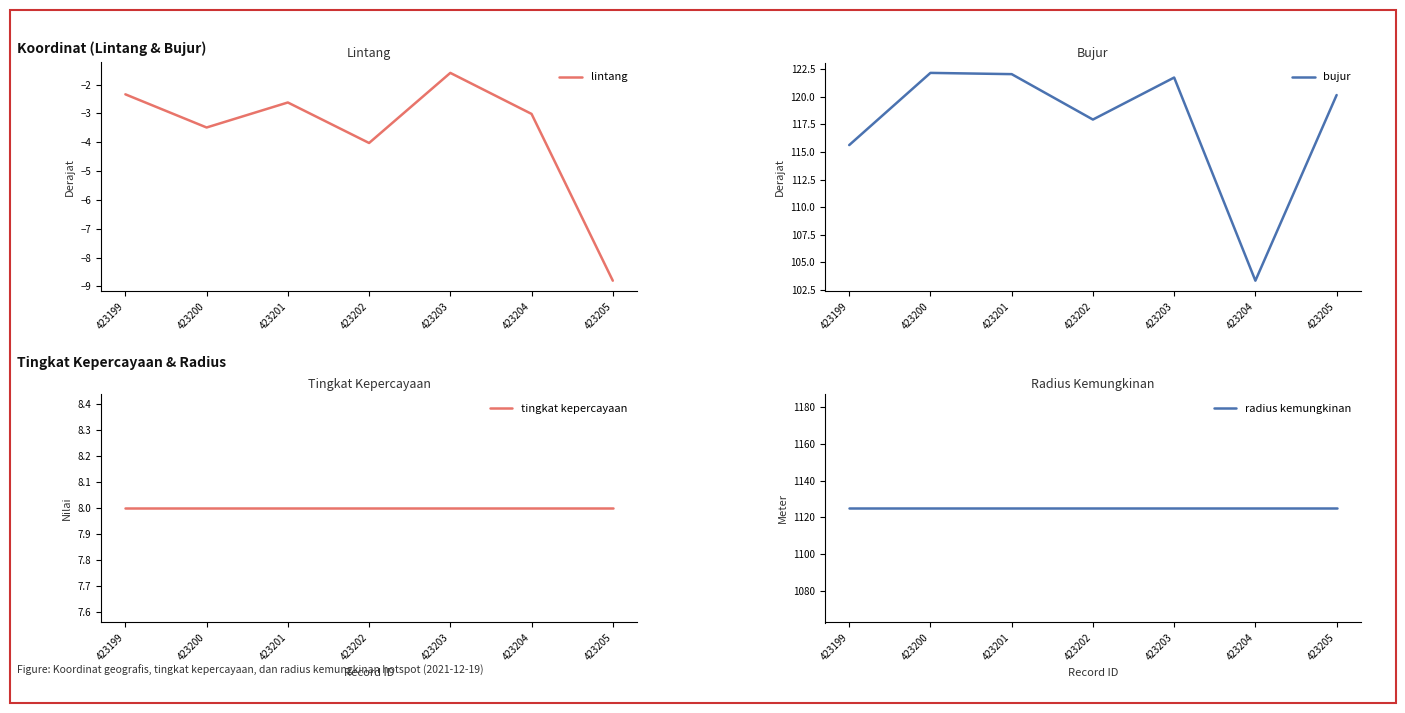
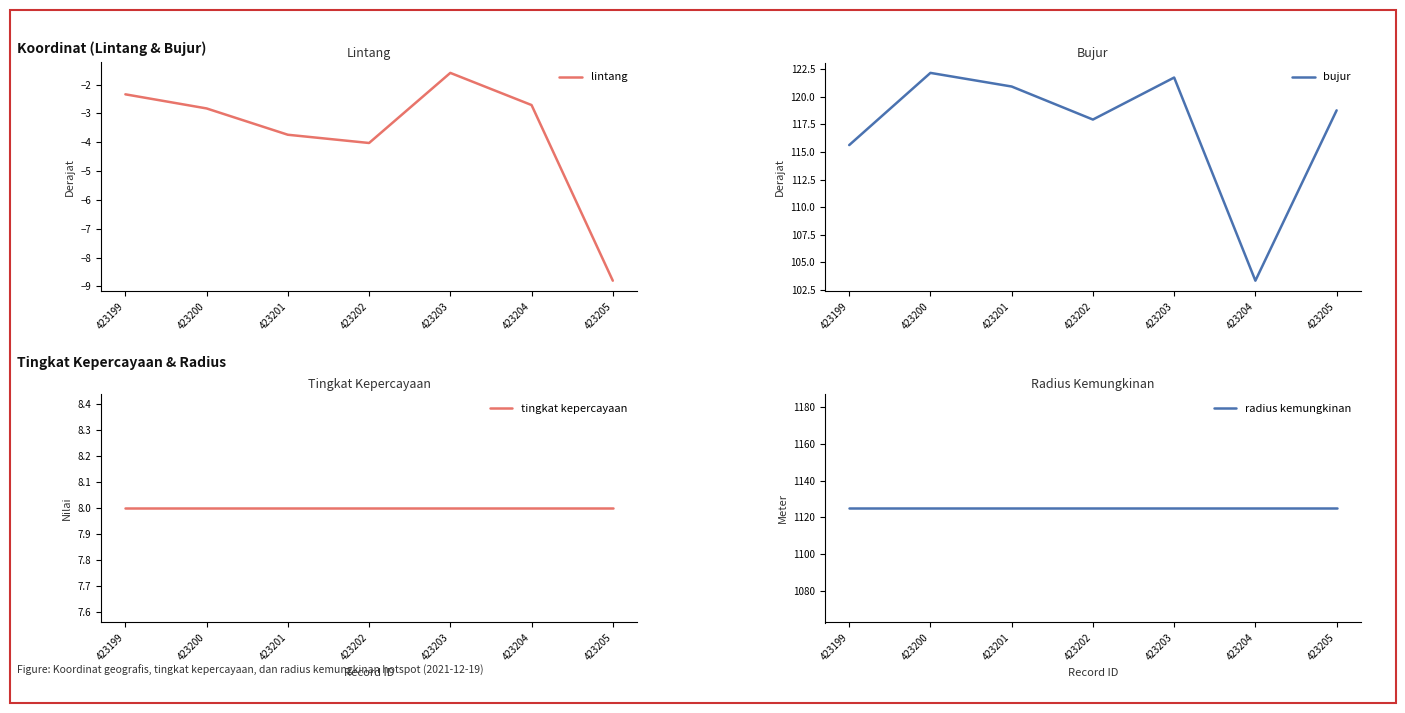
Lintang, 423200: -3.5 -> -2.8
Lintang, 423201: -2.6 -> -3.7
Lintang, 423204: -3.0 -> -2.7
Bujur, 423201: 122.1 -> 120.9
Bujur, 423205: 120.2 -> 118.8
